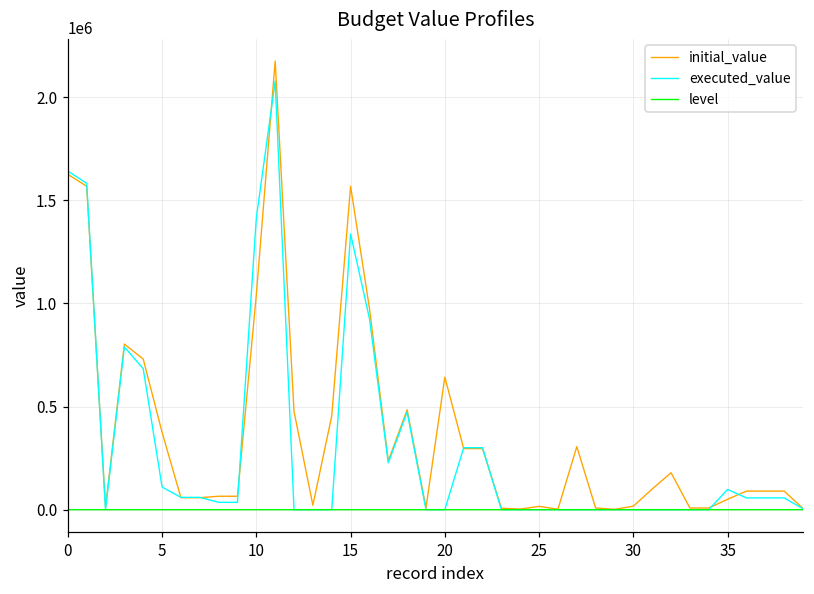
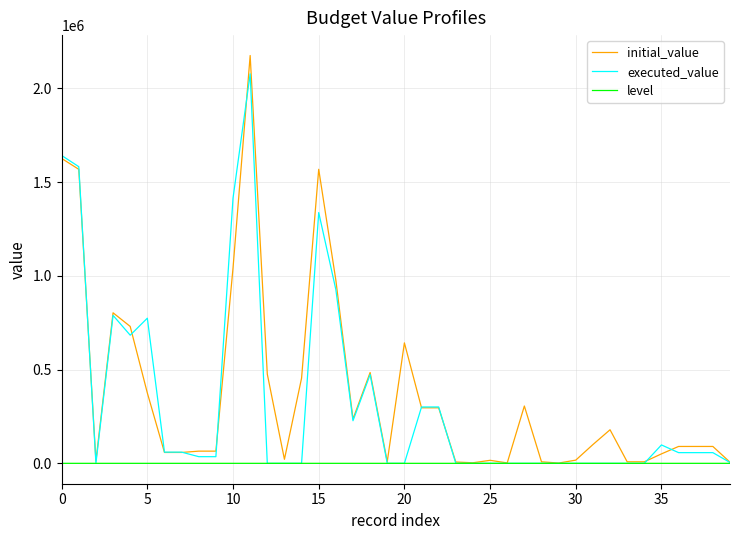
executed_value, 5: 110000 -> 770000
